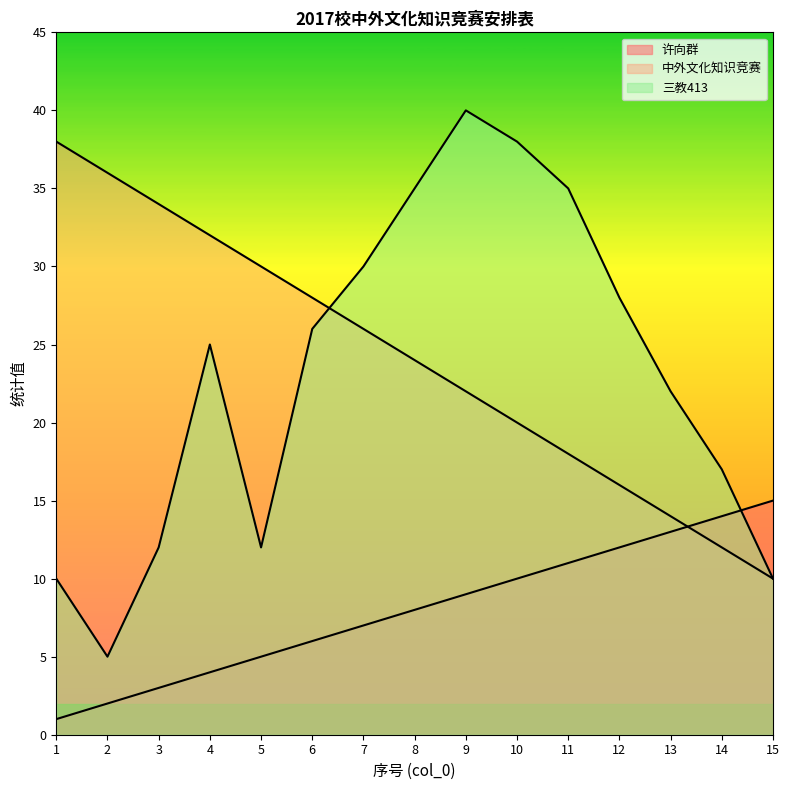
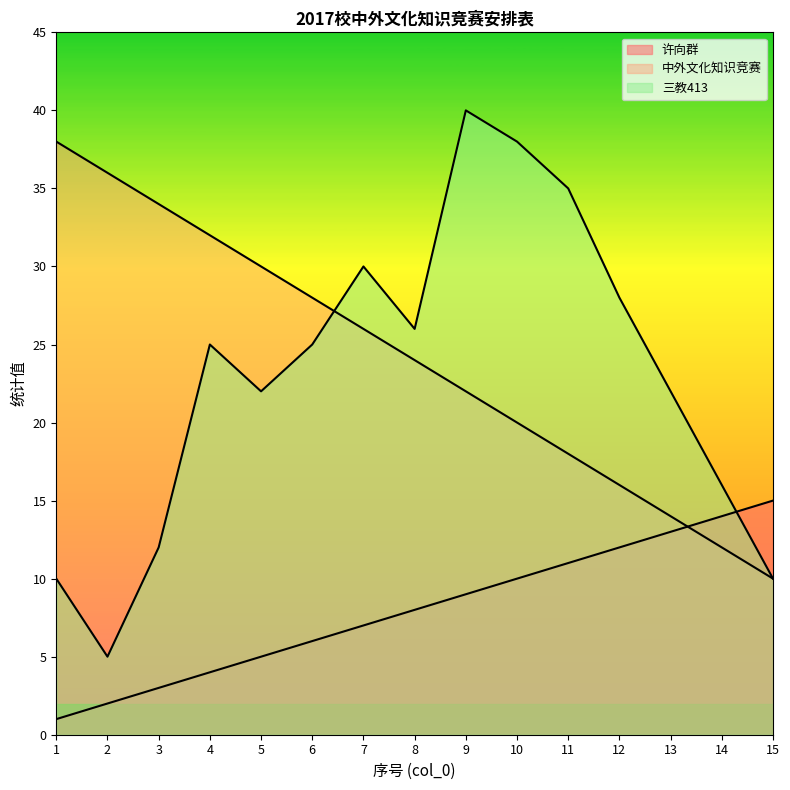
三教413, 5: 12 -> 22
三教413, 6: 26 -> 25
三教413, 8: 35 -> 26
三教413, 14: 17 -> 16
